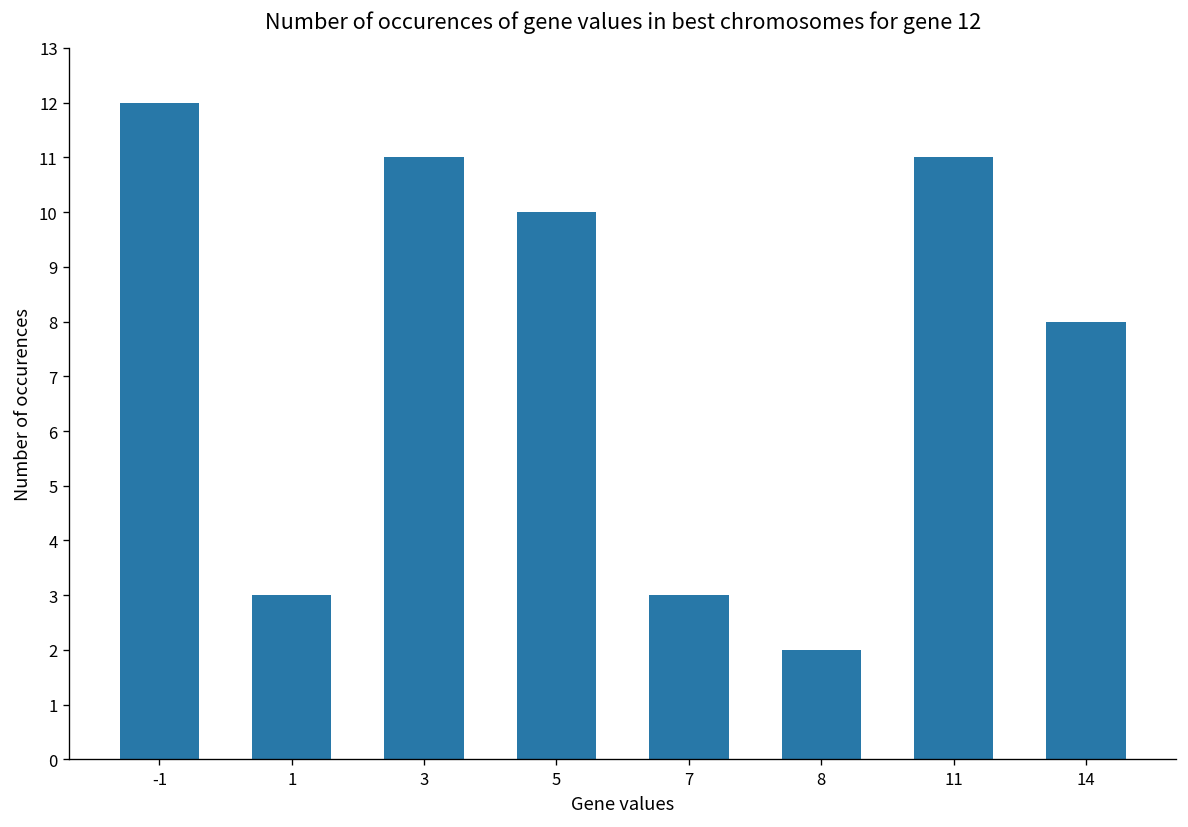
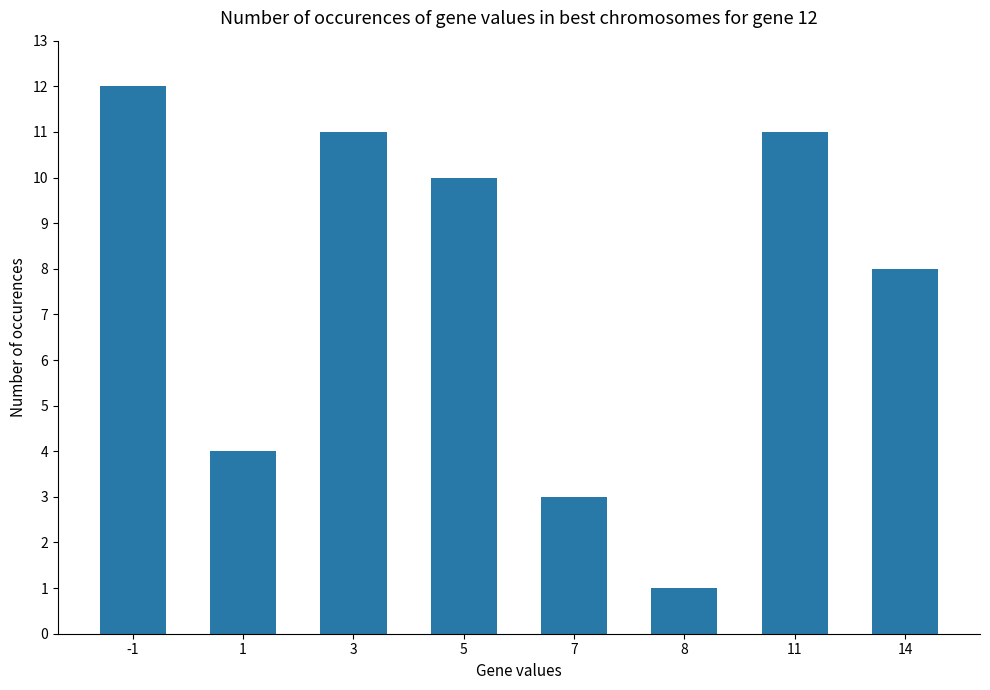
1: 3 -> 4
8: 2 -> 1
